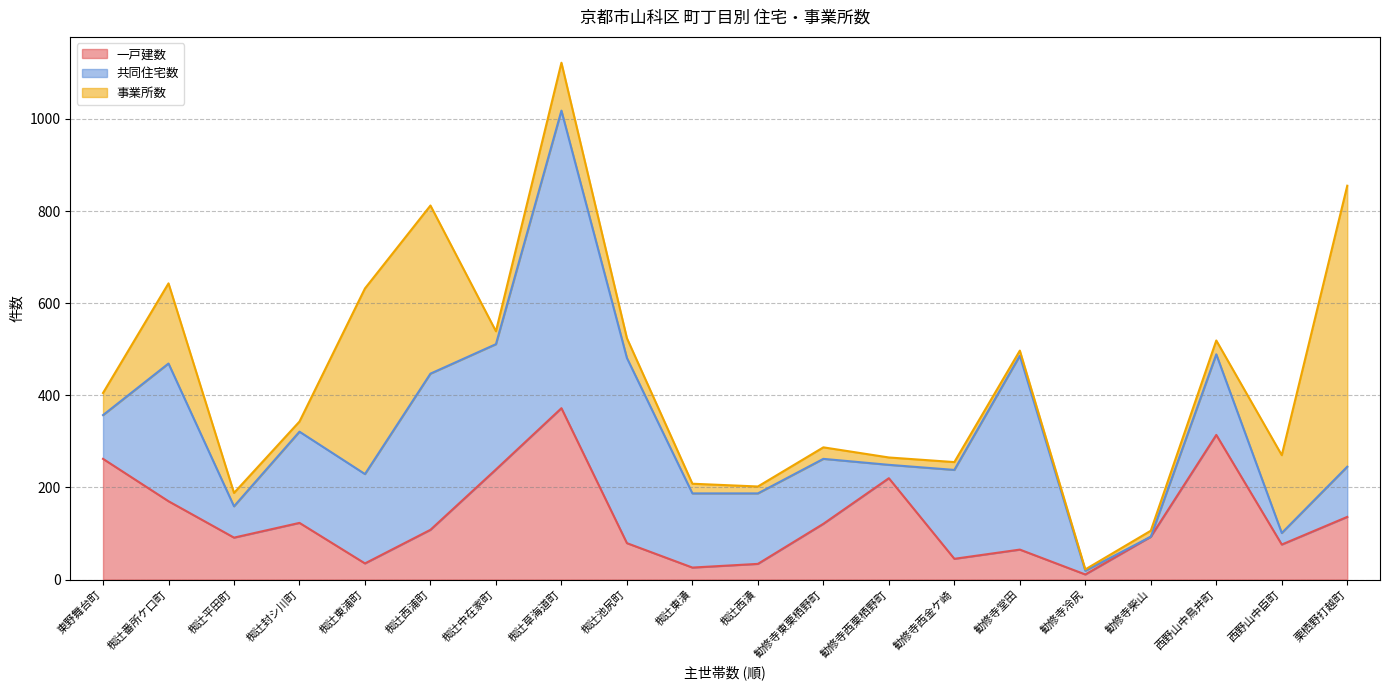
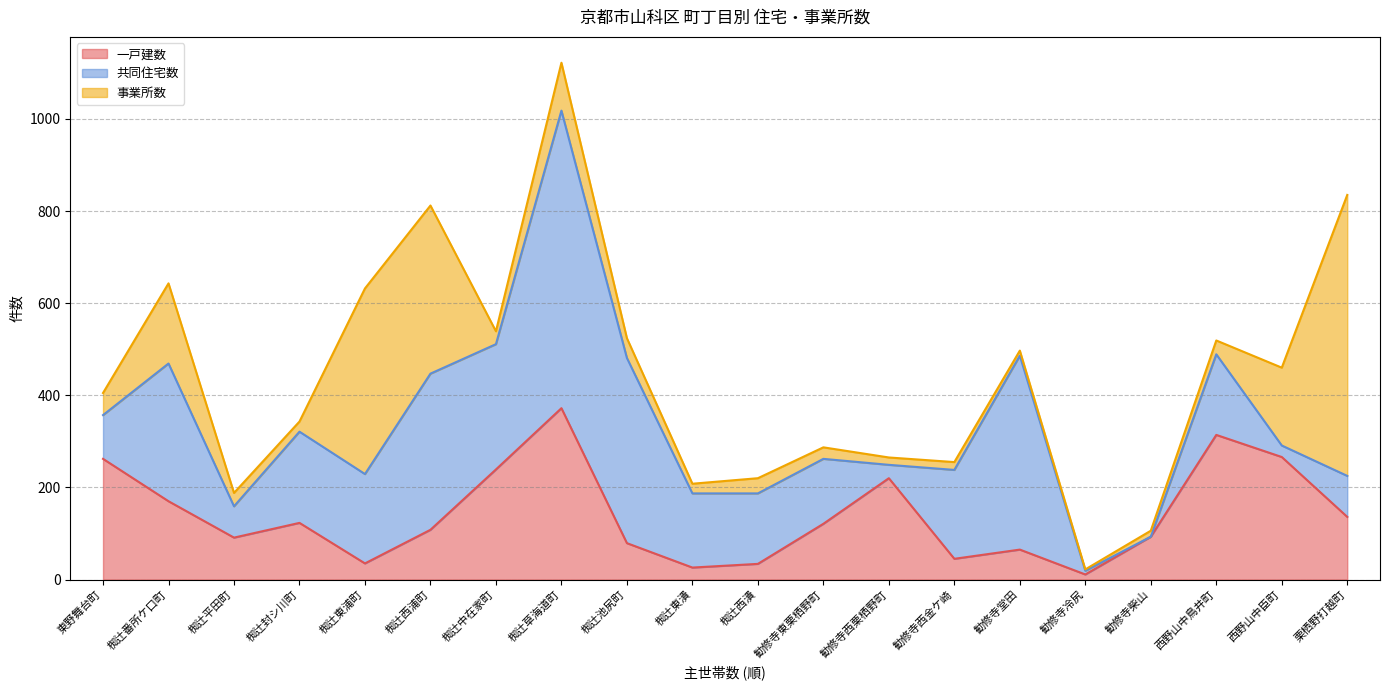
事業所数, 椥辻西潰: 20 -> 30
一戸建数, 西野山中臣町: 80 -> 270
共同住宅数, 栗栖野打越町: 110 -> 90
